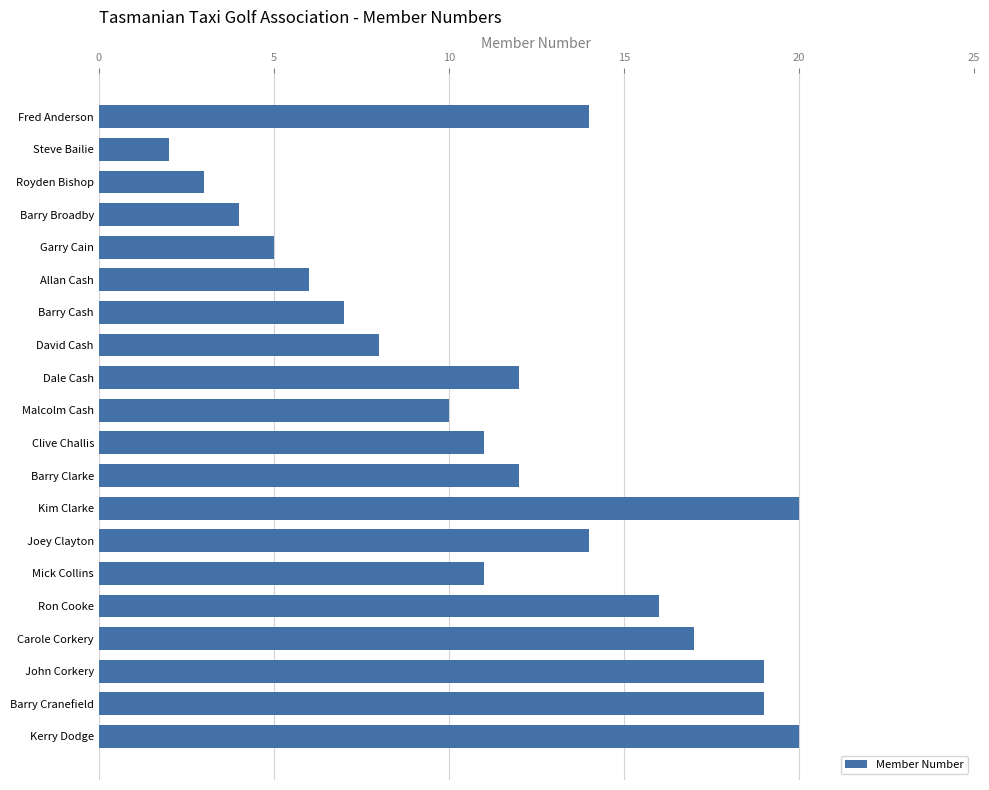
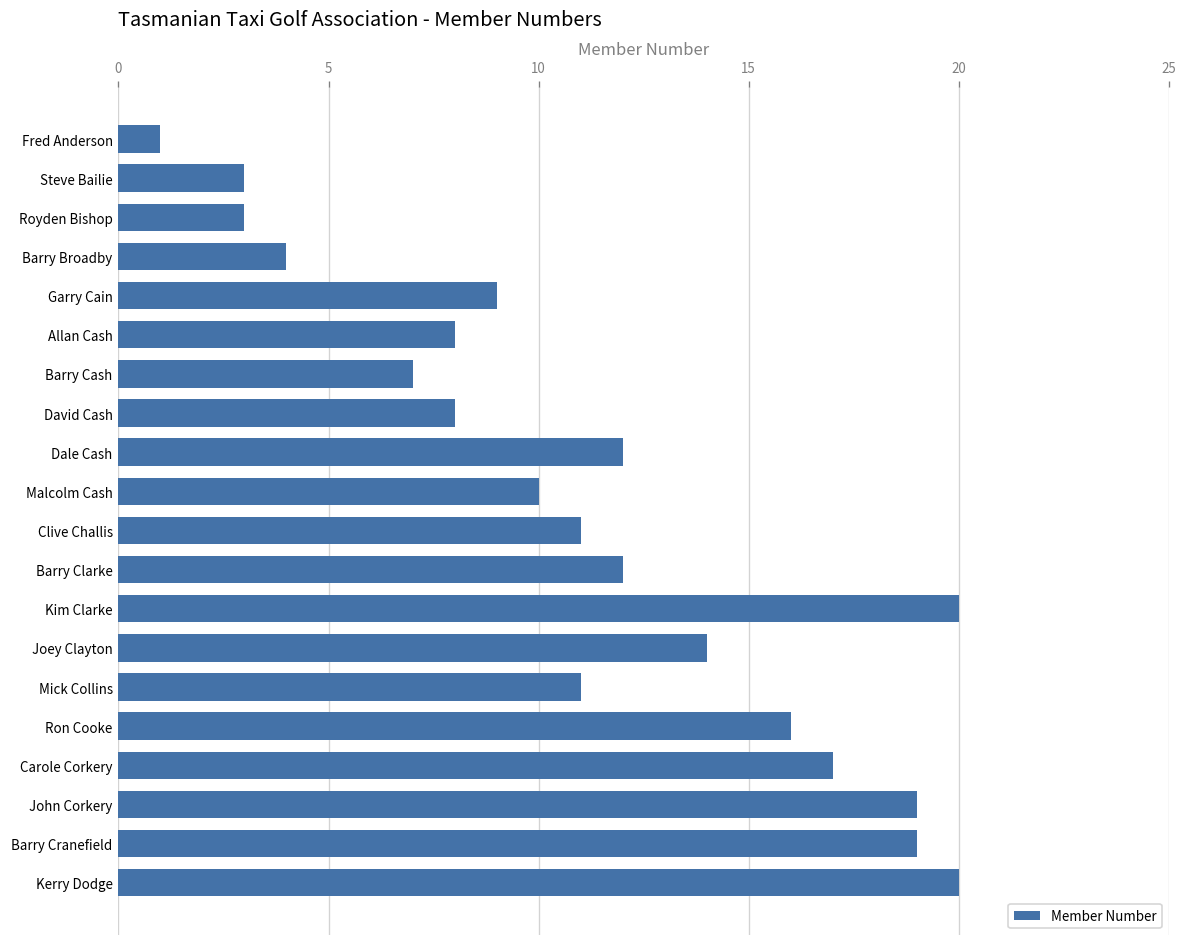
Fred Anderson: 14 -> 1
Steve Bailie: 2 -> 3
Garry Cain: 5 -> 9
Allan Cash: 6 -> 8
